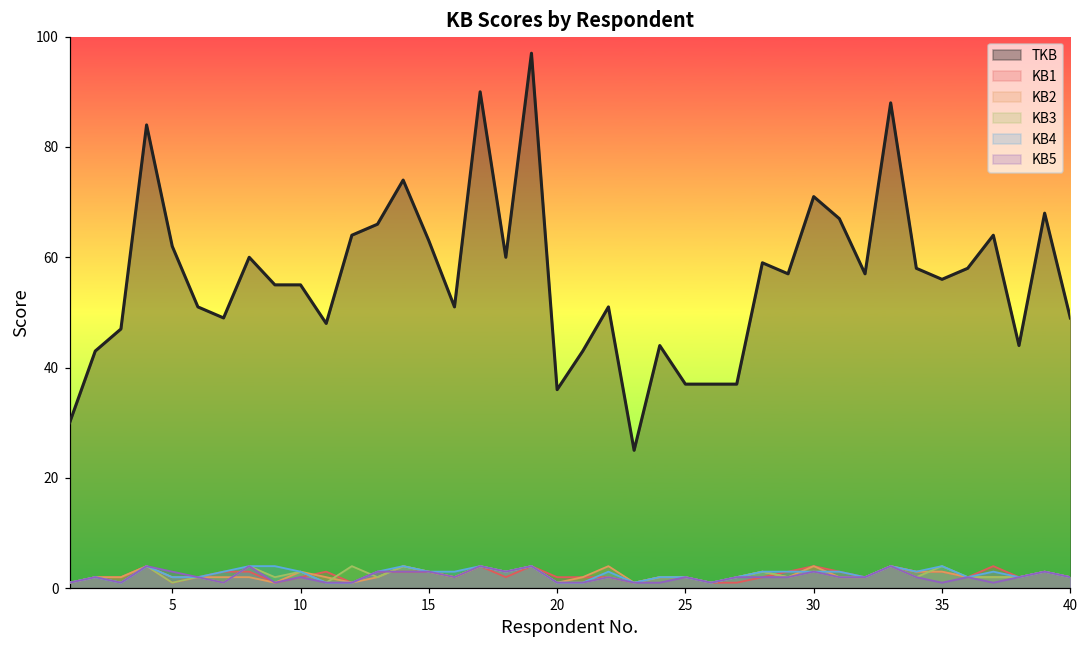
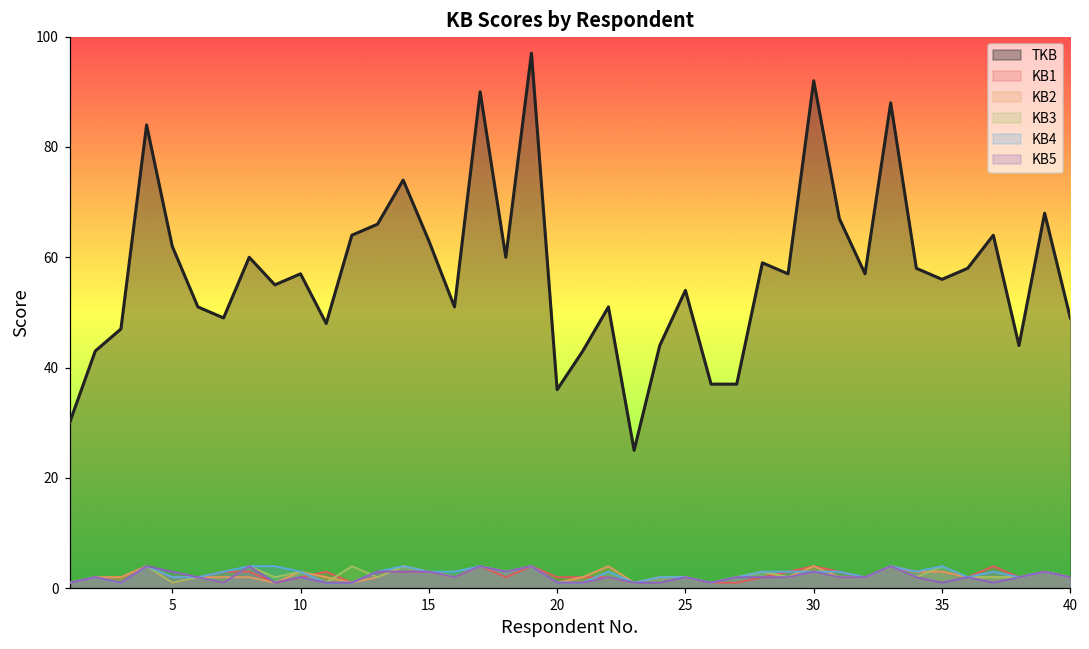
TKB, 10: 55 -> 57
TKB, 25: 37 -> 54
TKB, 30: 71 -> 92
